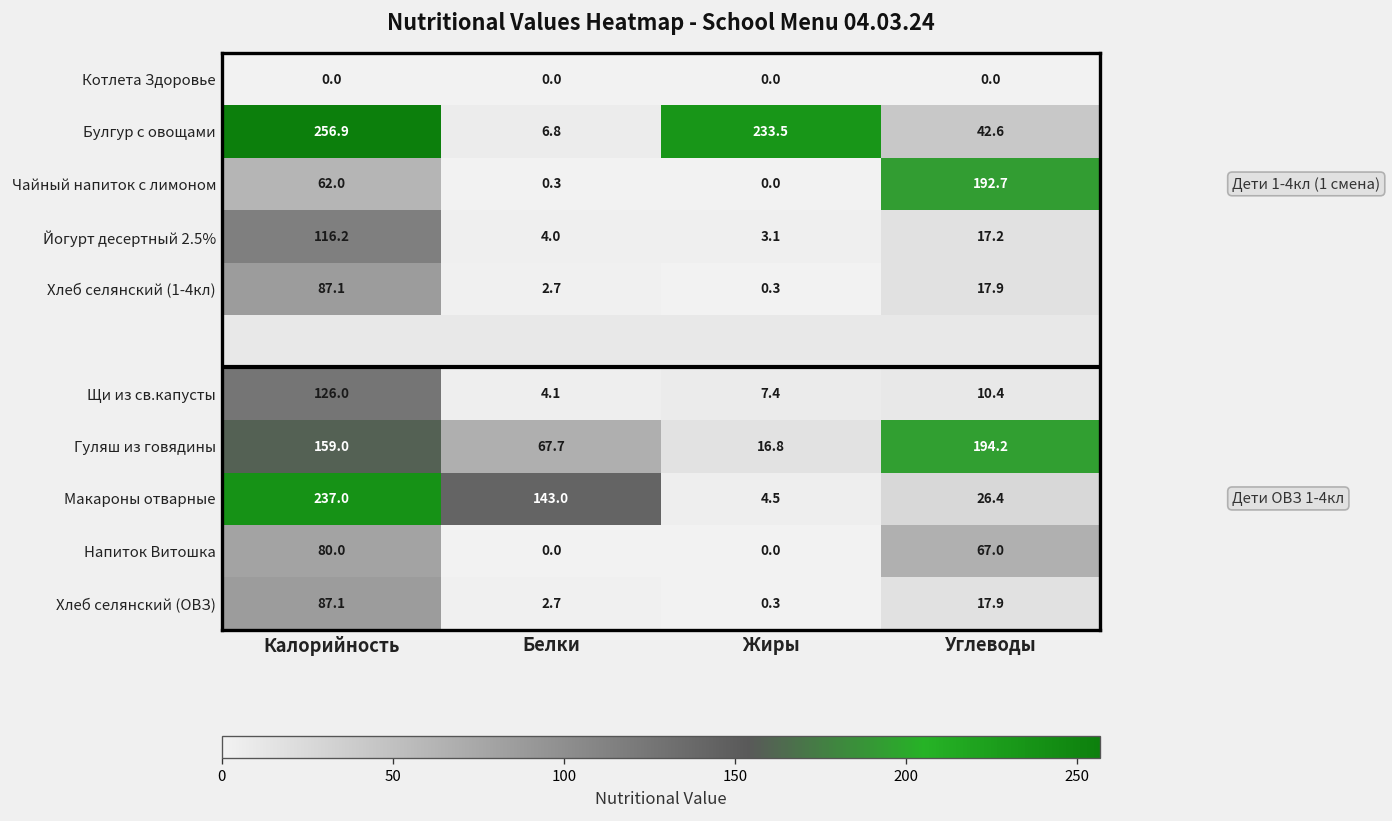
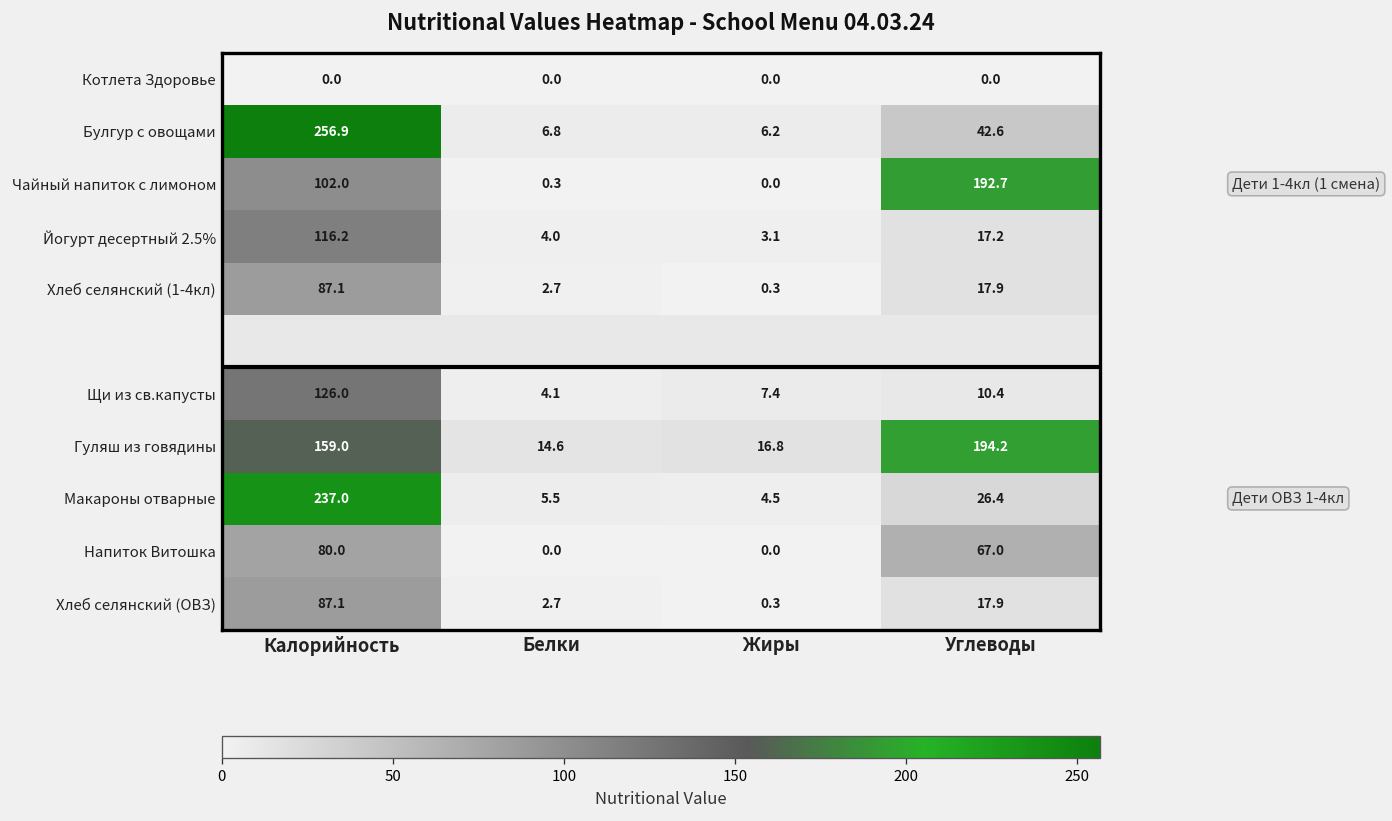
Булгур с овощами, Жиры: 233.5 -> 6.2
Чайный напиток с лимоном, Калорийность: 62.0 -> 102.0
Гуляш из говядины, Белки: 67.7 -> 14.6
Макароны отварные, Белки: 143.0 -> 5.5
